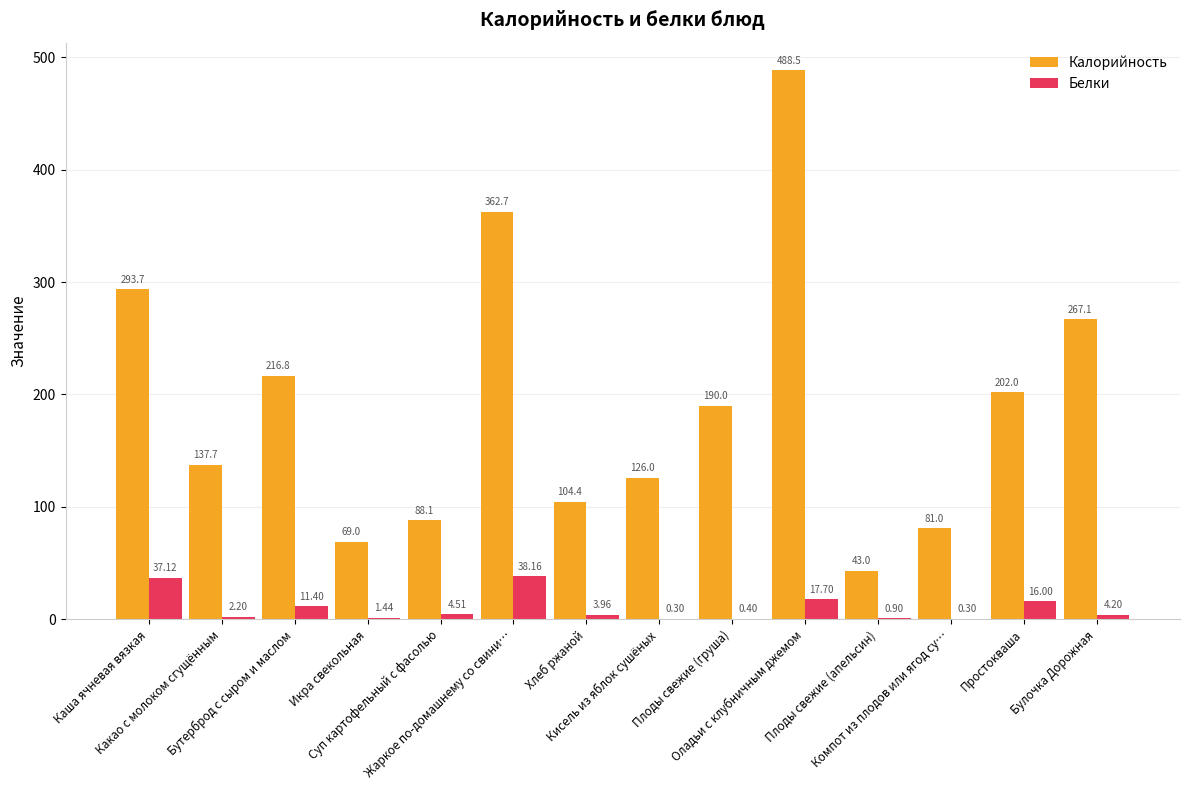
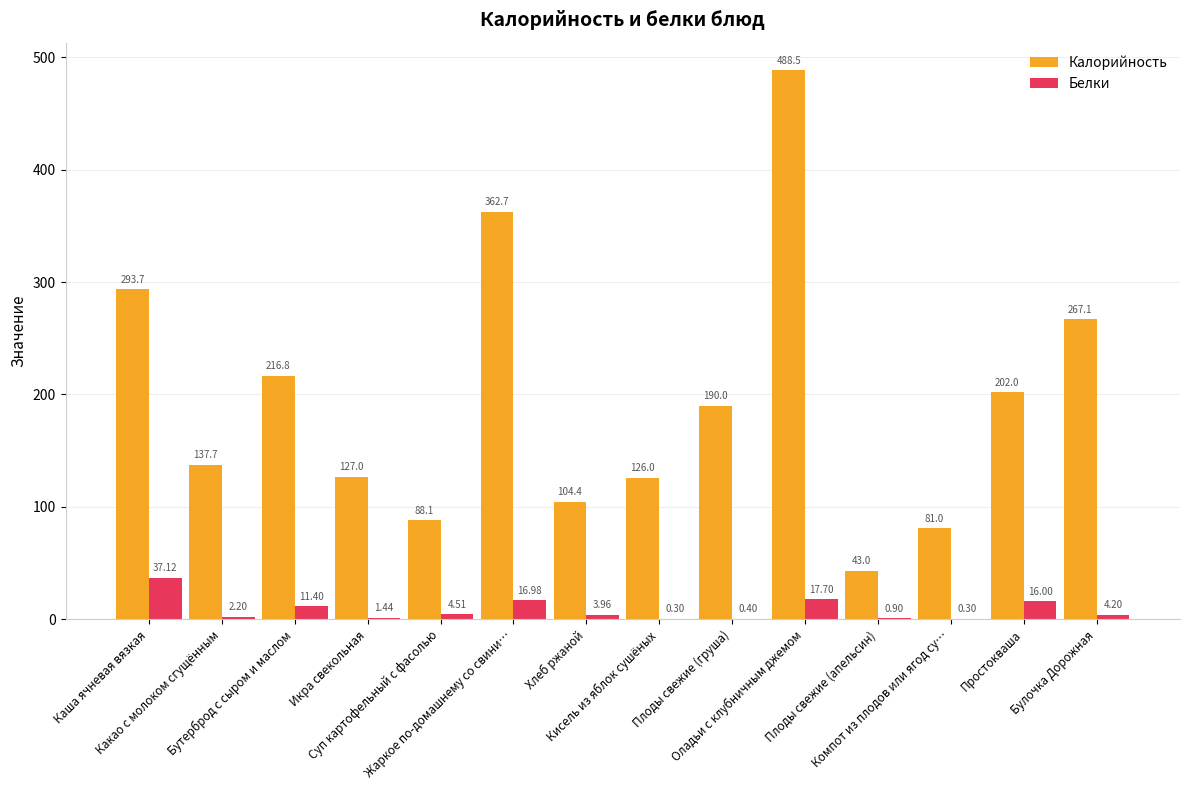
Калорийность, Икра свекольная: 69.0 -> 127.0
Белки, Жаркое по-домашнему со свини…: 38.16 -> 16.98
